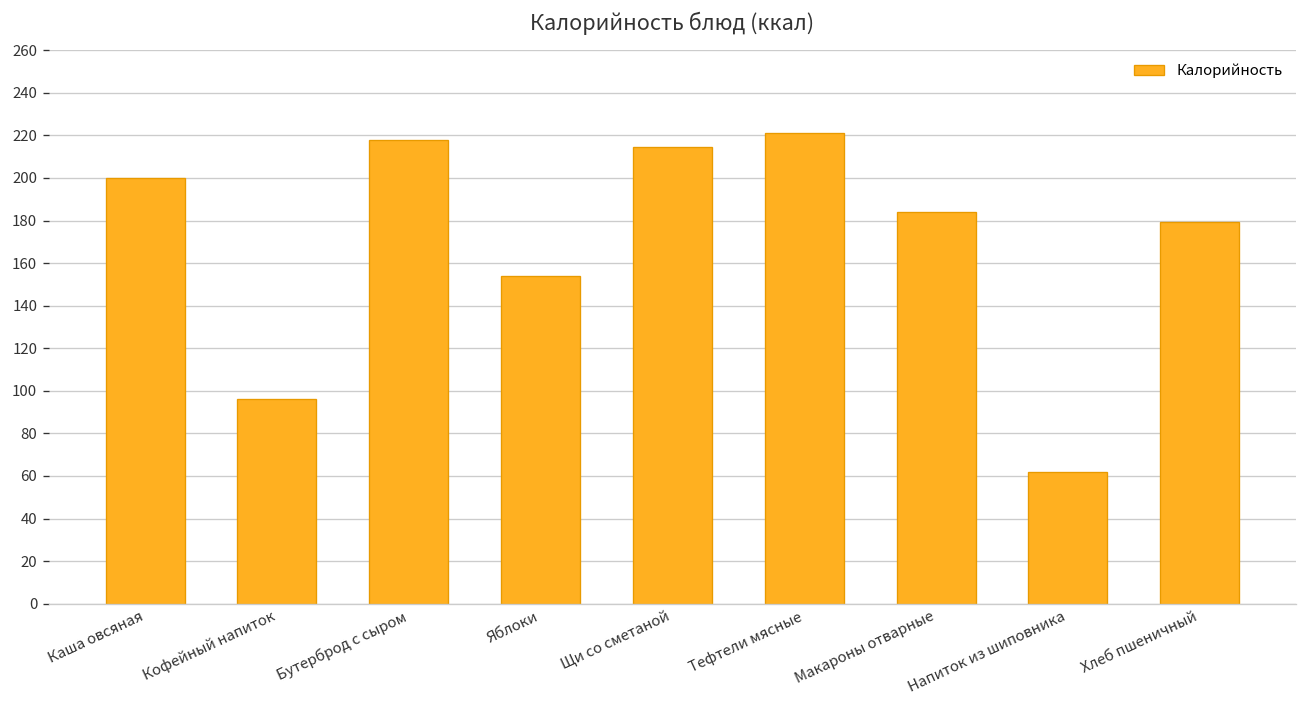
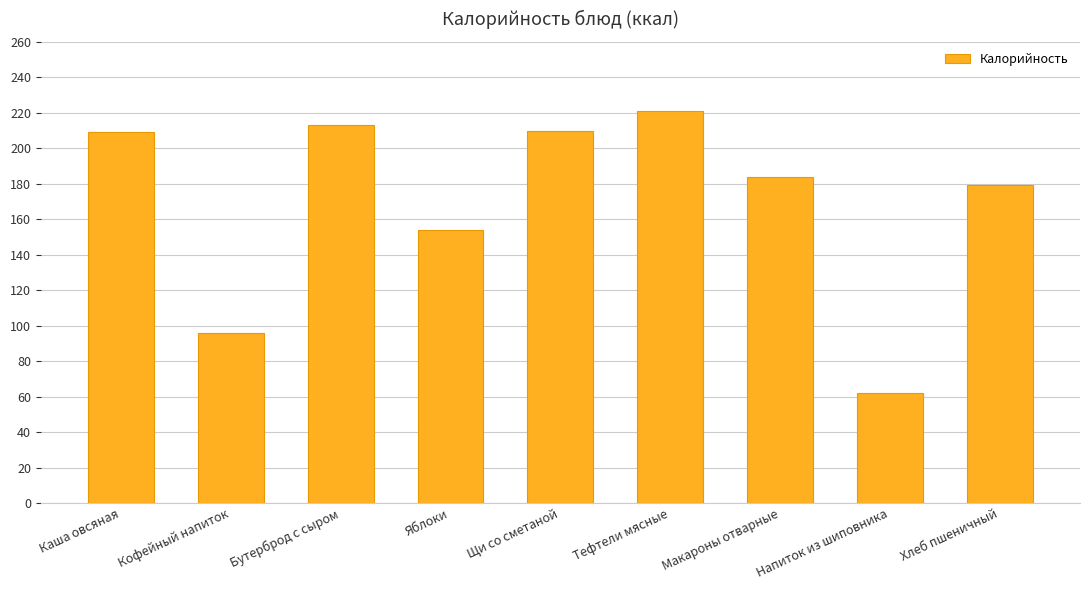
Каша овсяная: 200 -> 209
Бутерброд с сыром: 218 -> 213
Щи со сметаной: 214 -> 210
